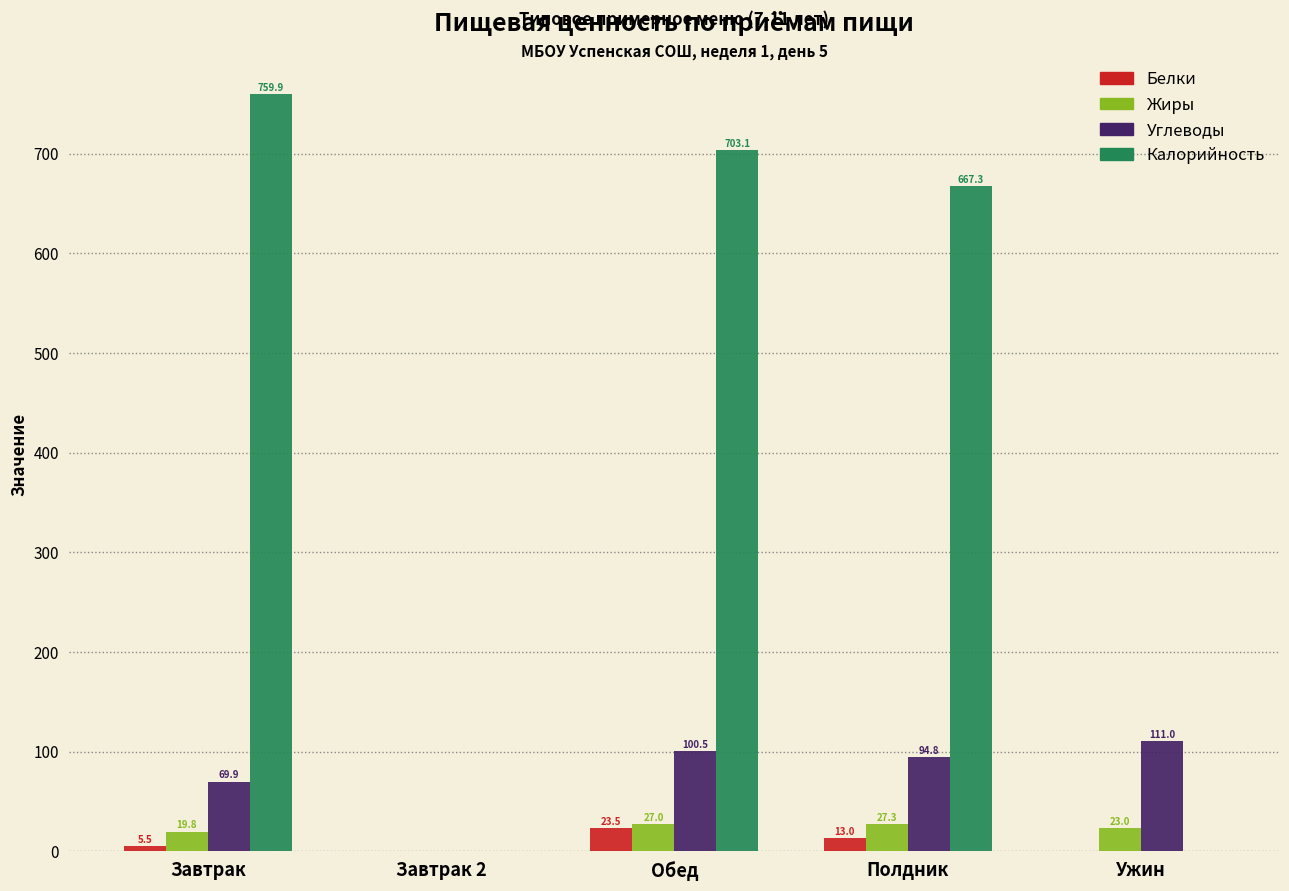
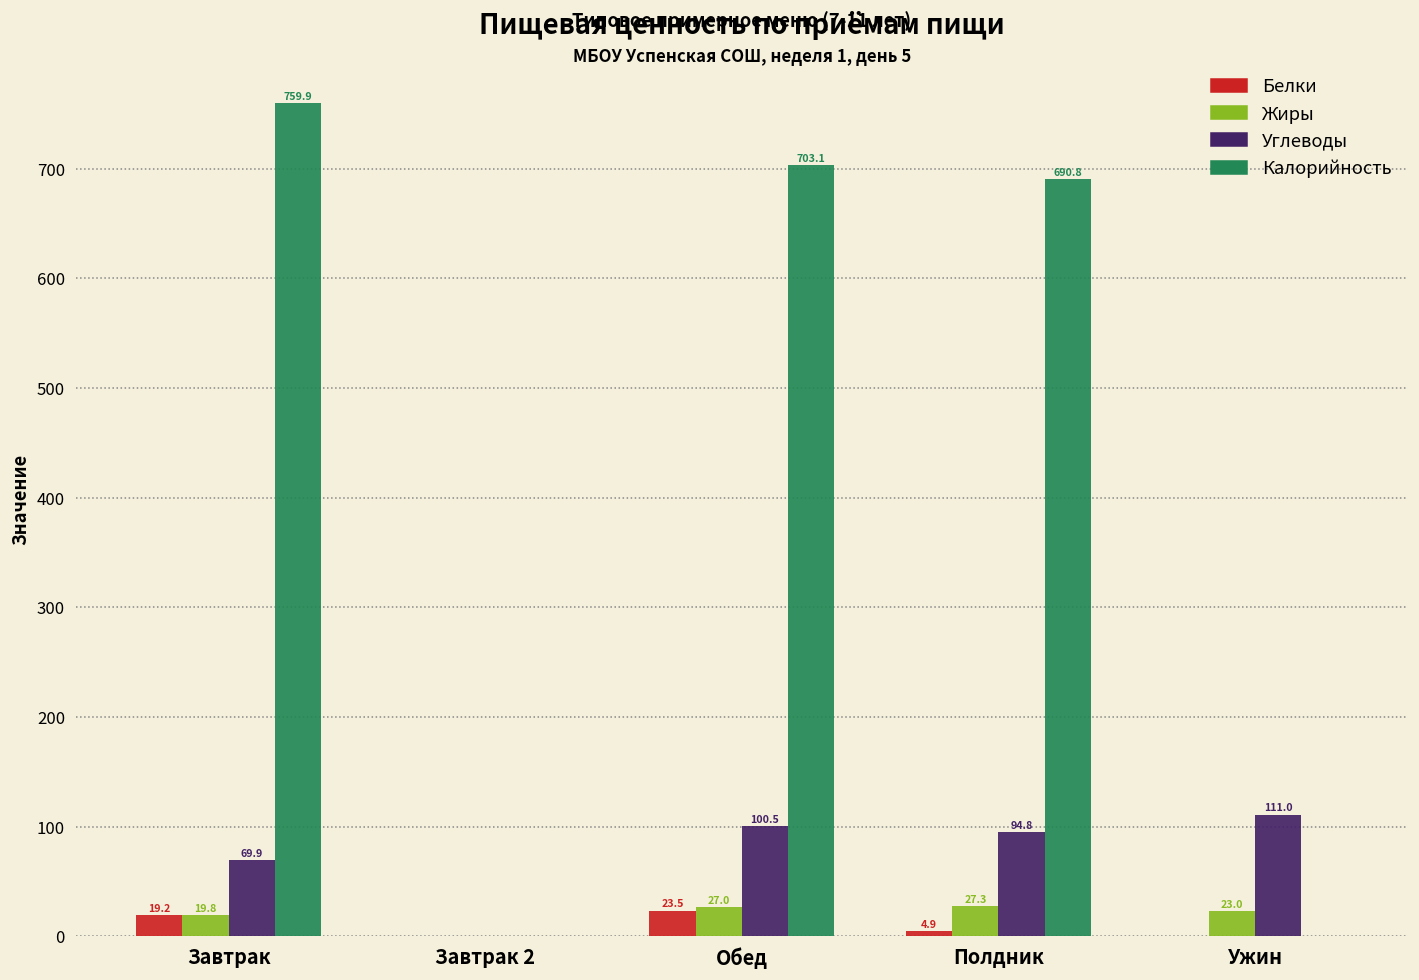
Белки, Завтрак: 5.5 -> 19.2
Белки, Полдник: 13.0 -> 4.9
Калорийность, Полдник: 667.3 -> 690.8
